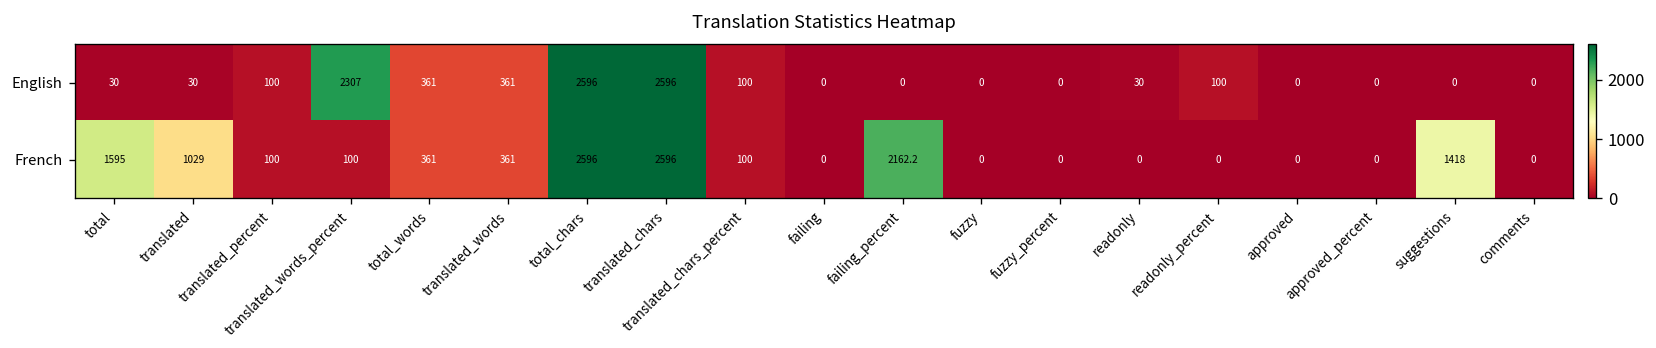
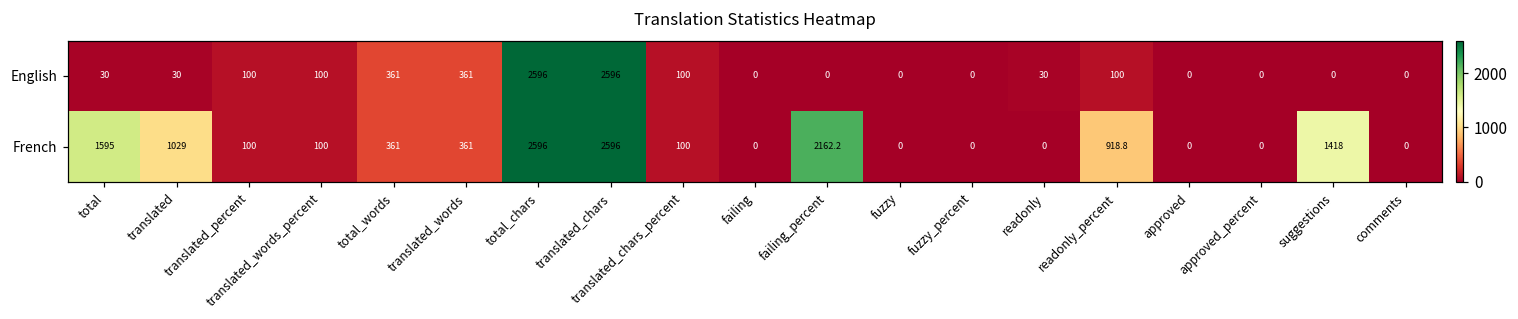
English, translated_words_percent: 2307 -> 100
French, readonly_percent: 0 -> 918.8
